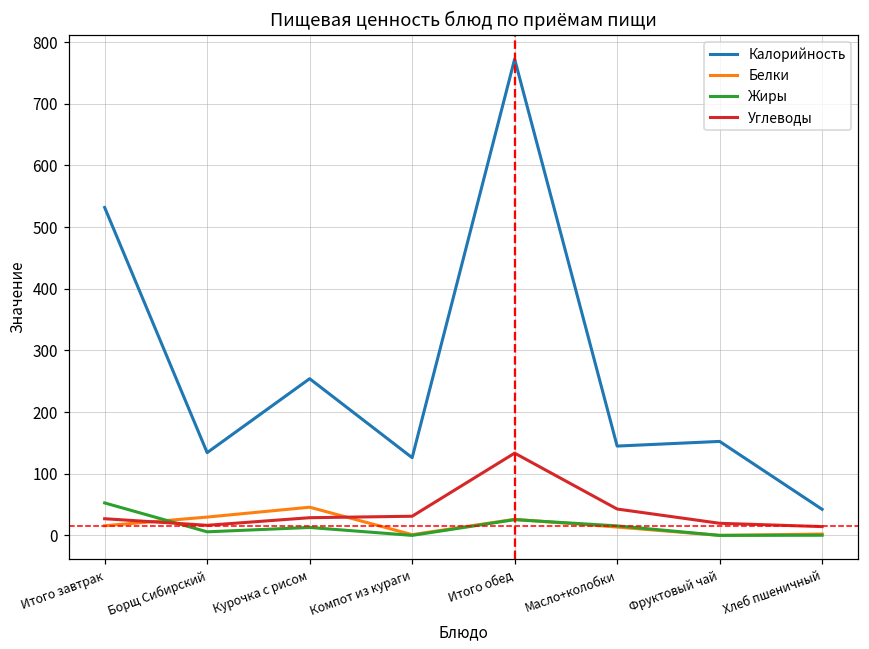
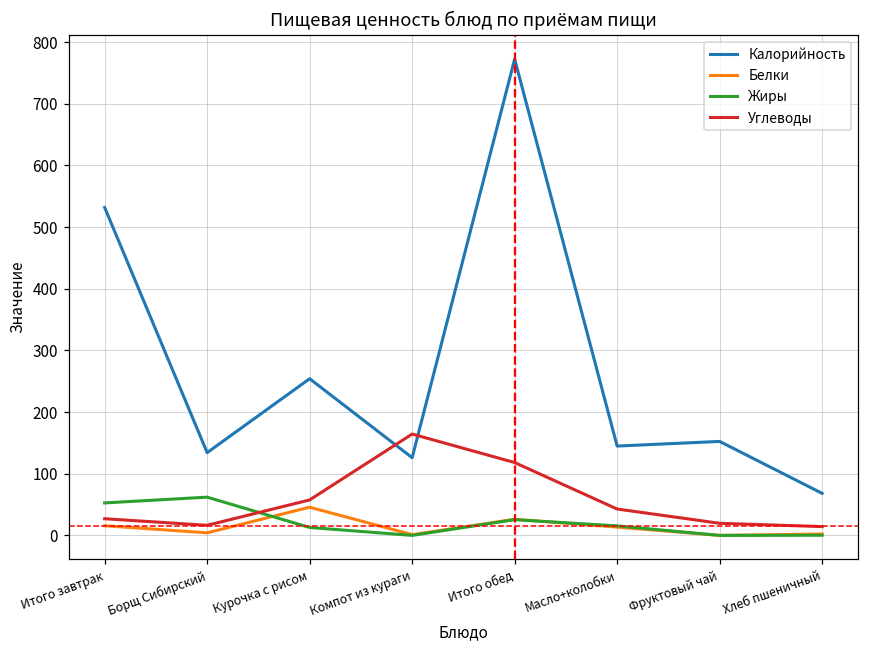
Белки, Борщ Сибирский: 30 -> 0
Жиры, Борщ Сибирский: 10 -> 60
Углеводы, Курочка с рисом: 30 -> 60
Углеводы, Компот из кураги: 30 -> 160
Углеводы, Итого обед: 130 -> 120
Калорийность, Хлеб пшеничный: 40 -> 70
